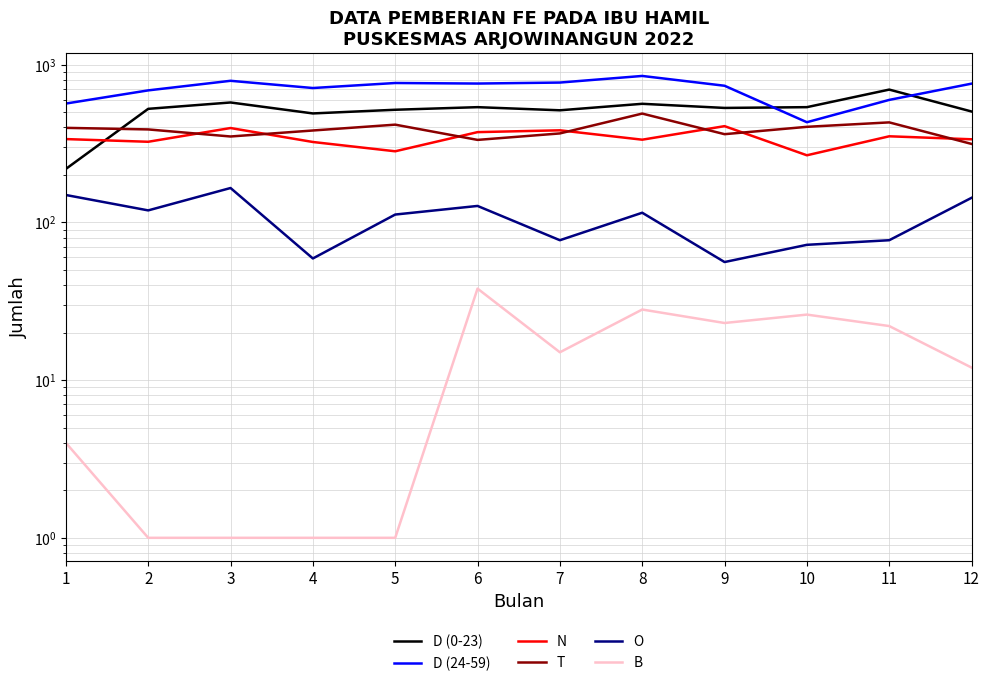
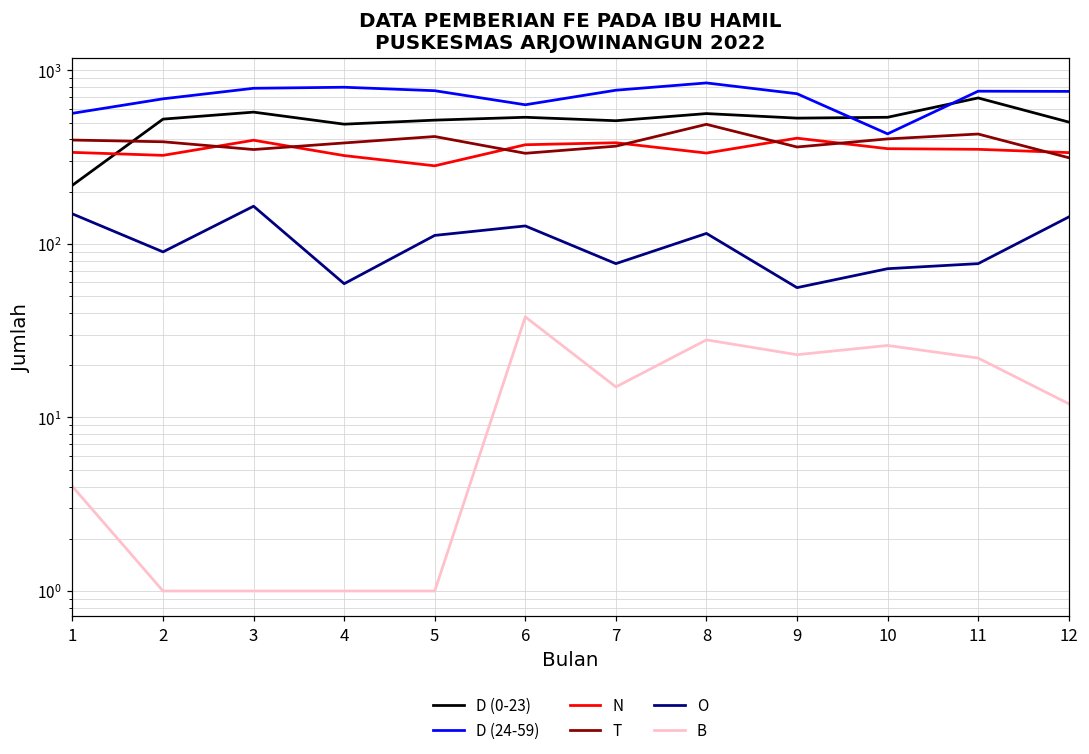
O, 2: 120 -> 90
D (24-59), 4: 700 -> 800
D (24-59), 6: 800 -> 630
N, 10: 270 -> 350
D (24-59), 11: 600 -> 800
